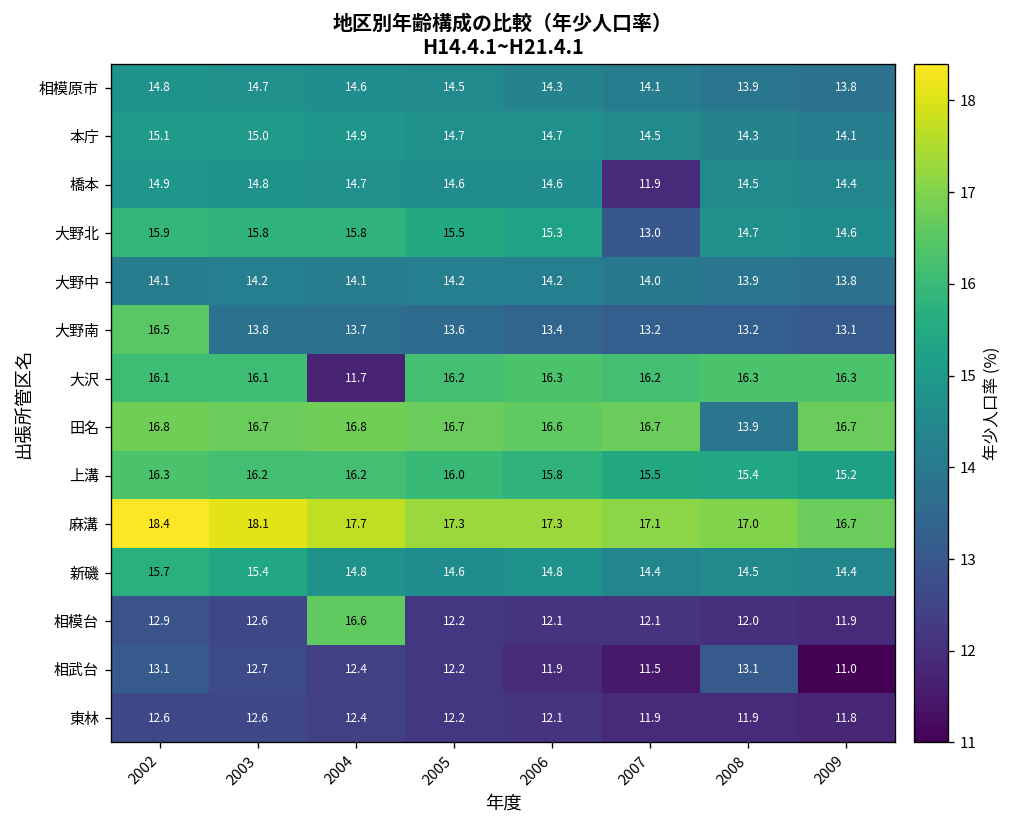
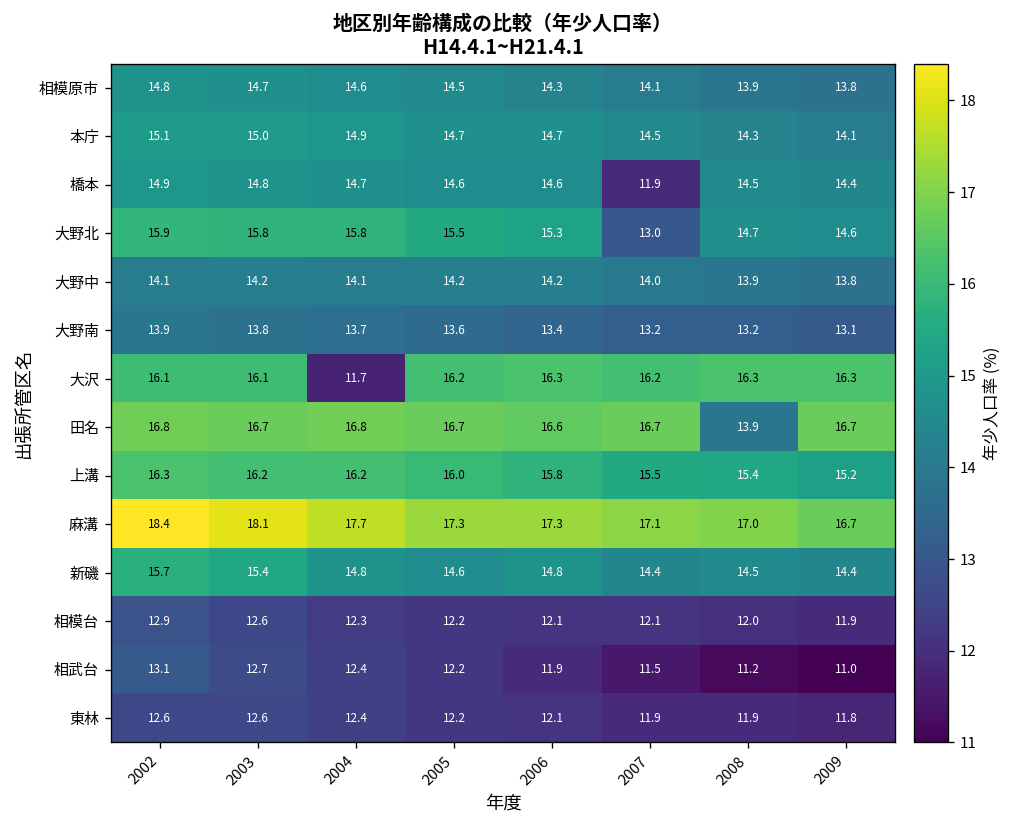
大野南, 2002: 16.5 -> 13.9
相模台, 2004: 16.6 -> 12.3
相武台, 2008: 13.1 -> 11.2
